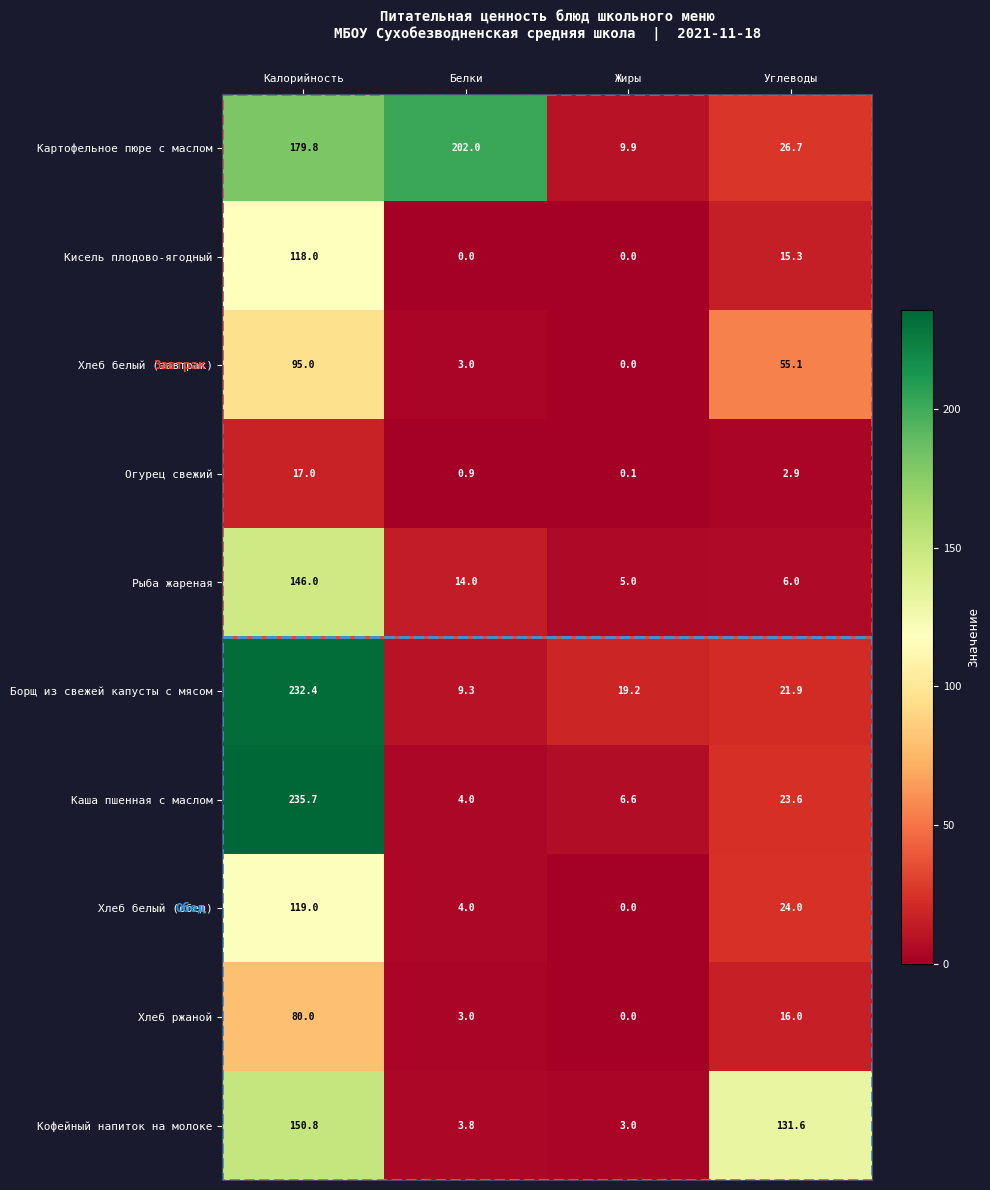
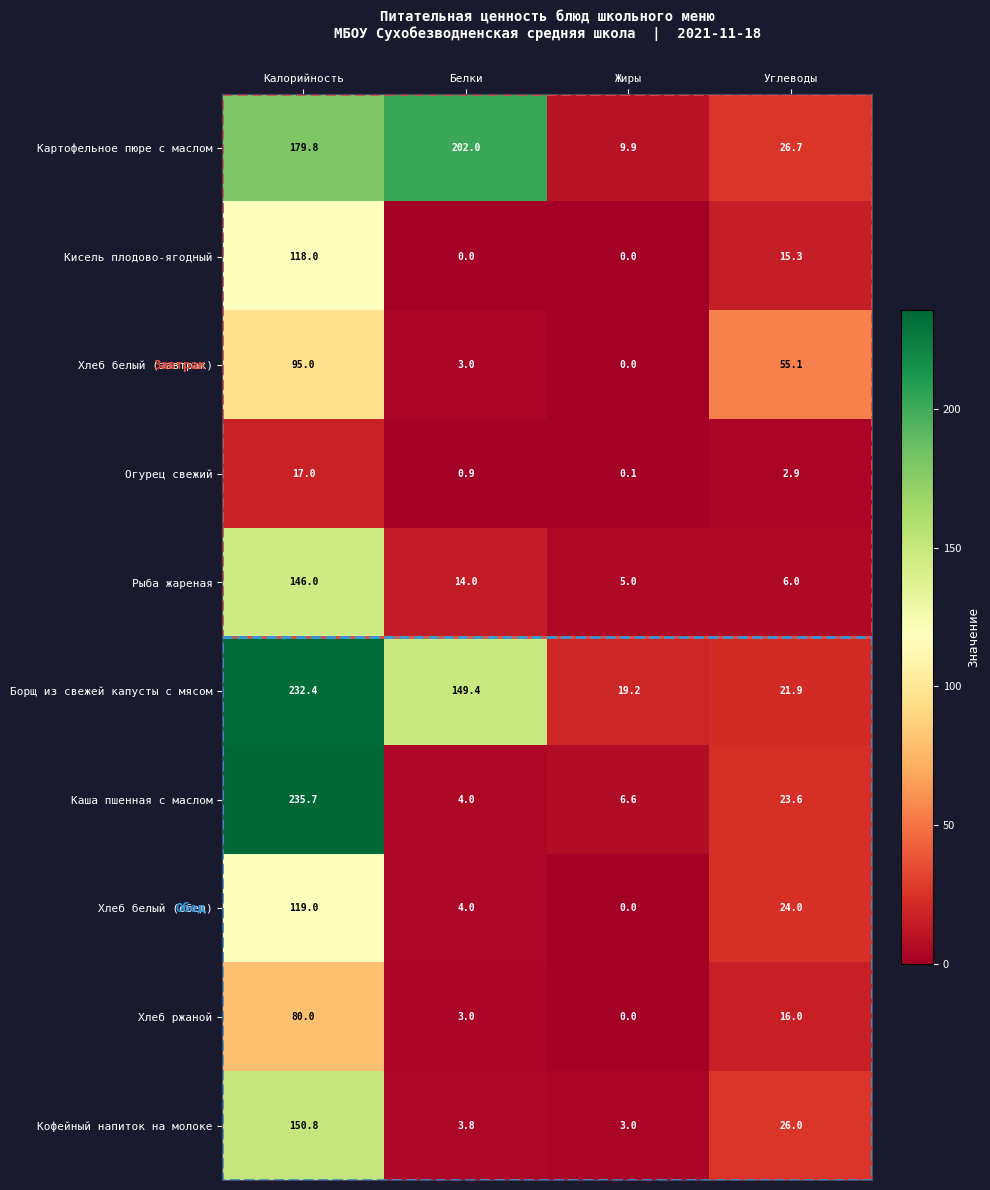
Борщ из свежей капусты с мясом, Белки: 9.3 -> 149.4
Кофейный напиток на молоке, Углеводы: 131.6 -> 26.0
